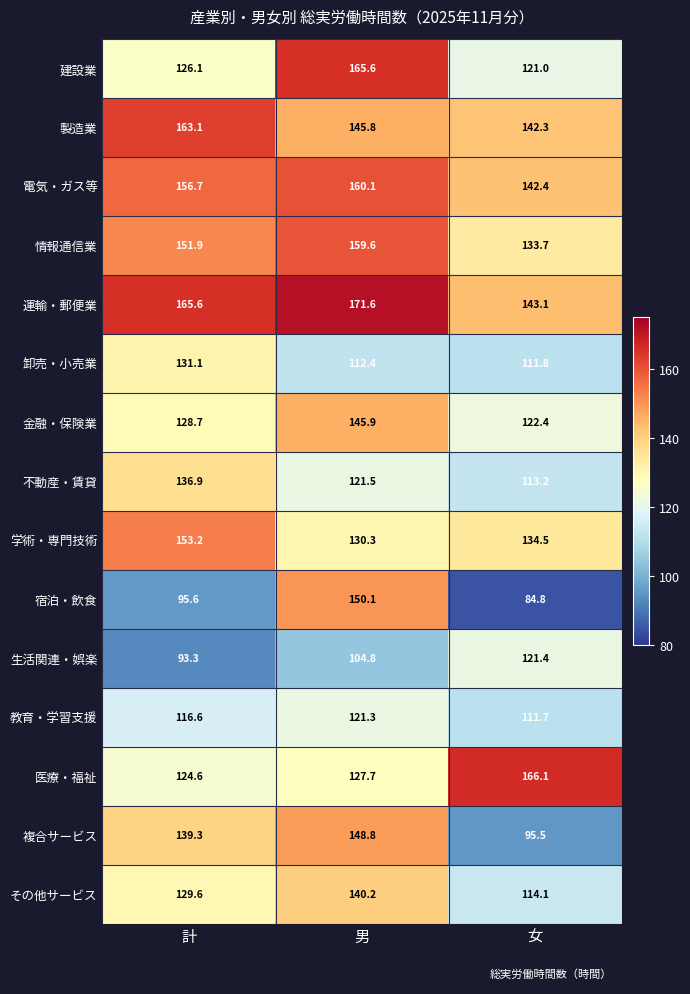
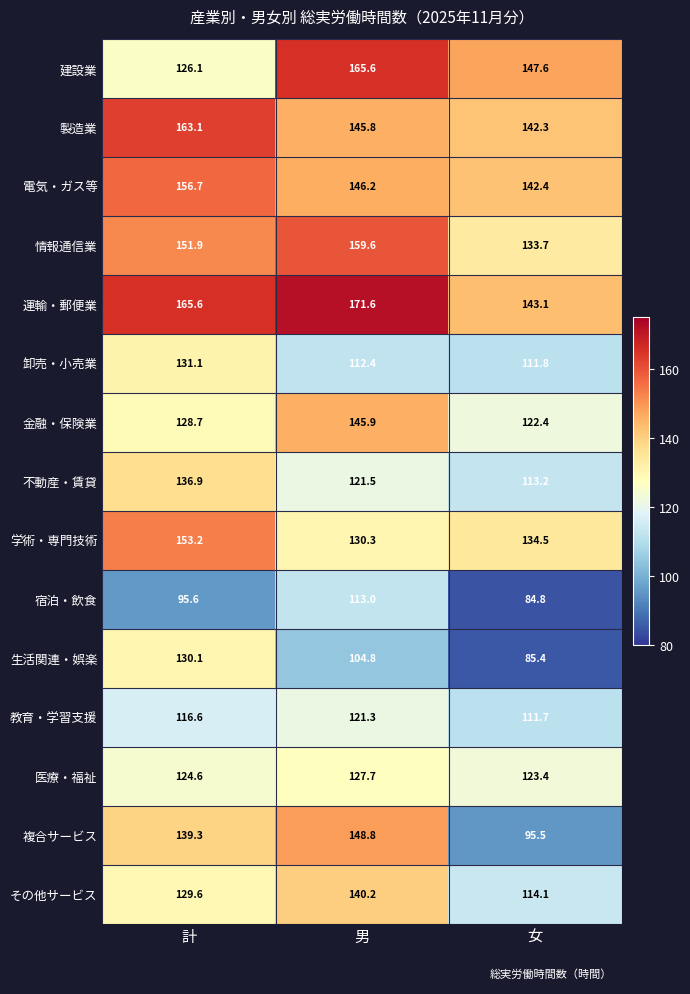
建設業, 女: 121.0 -> 147.6
電気・ガス等, 男: 160.1 -> 146.2
宿泊・飲食, 男: 150.1 -> 113.0
生活関連・娯楽, 計: 93.3 -> 130.1
生活関連・娯楽, 女: 121.4 -> 85.4
医療・福祉, 女: 166.1 -> 123.4
